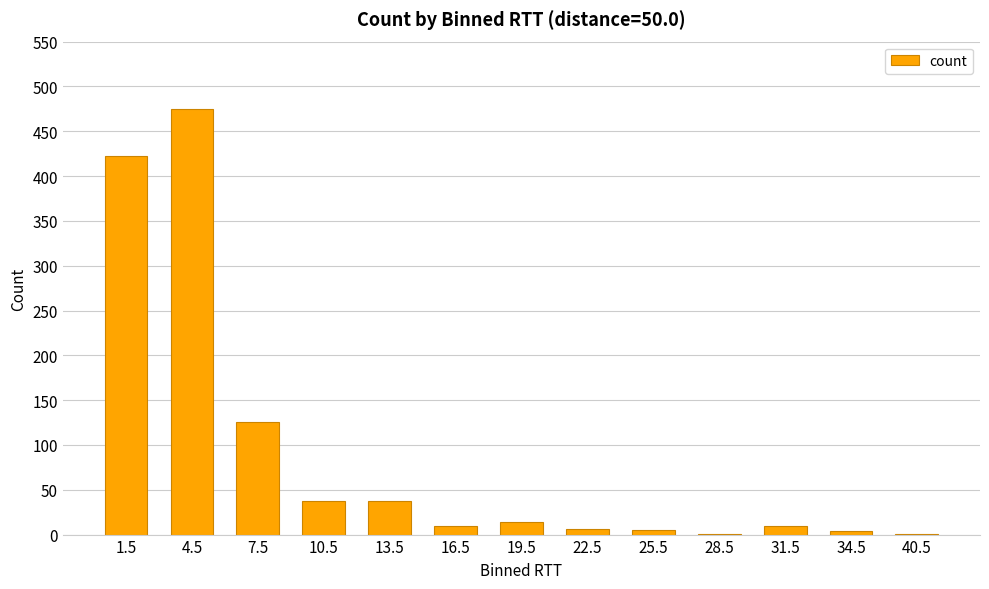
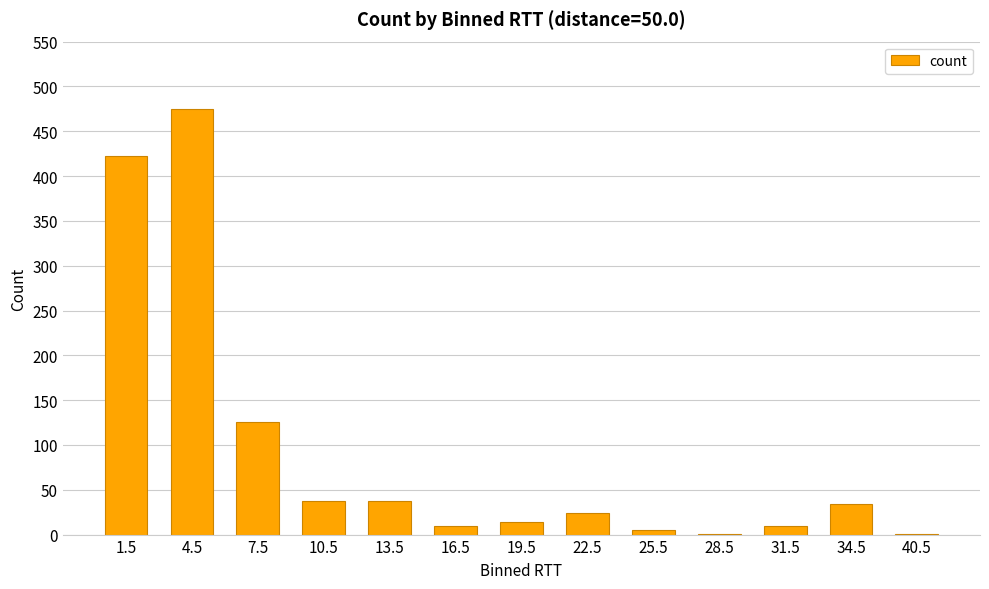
22.5: 10 -> 20
34.5: 0 -> 30
